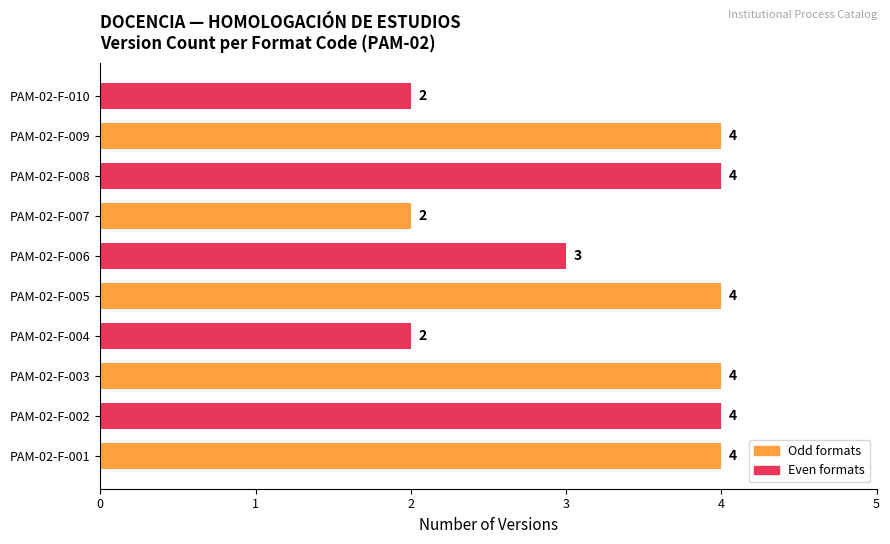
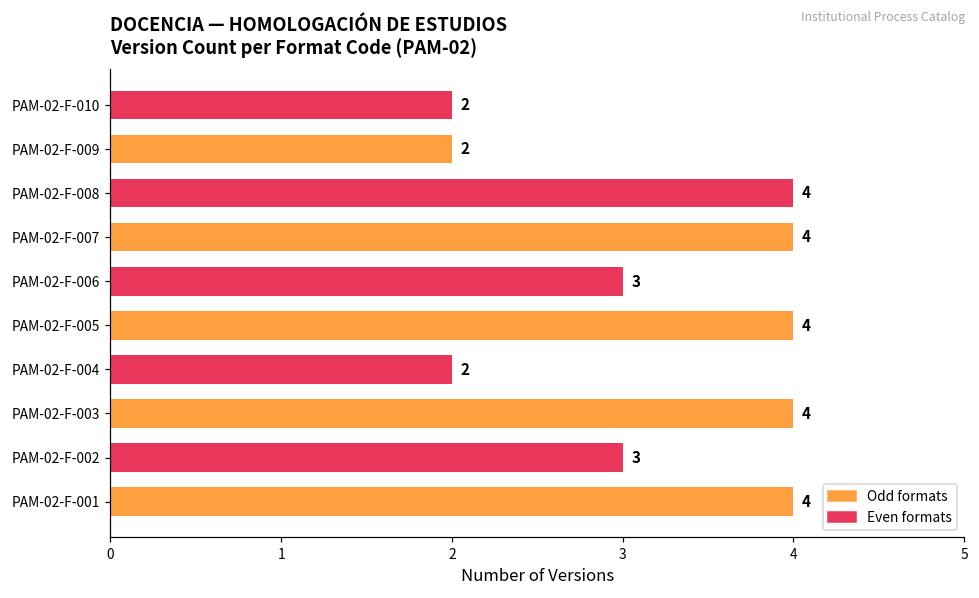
PAM-02-F-009: 4 -> 2
PAM-02-F-007: 2 -> 4
PAM-02-F-002: 4 -> 3
